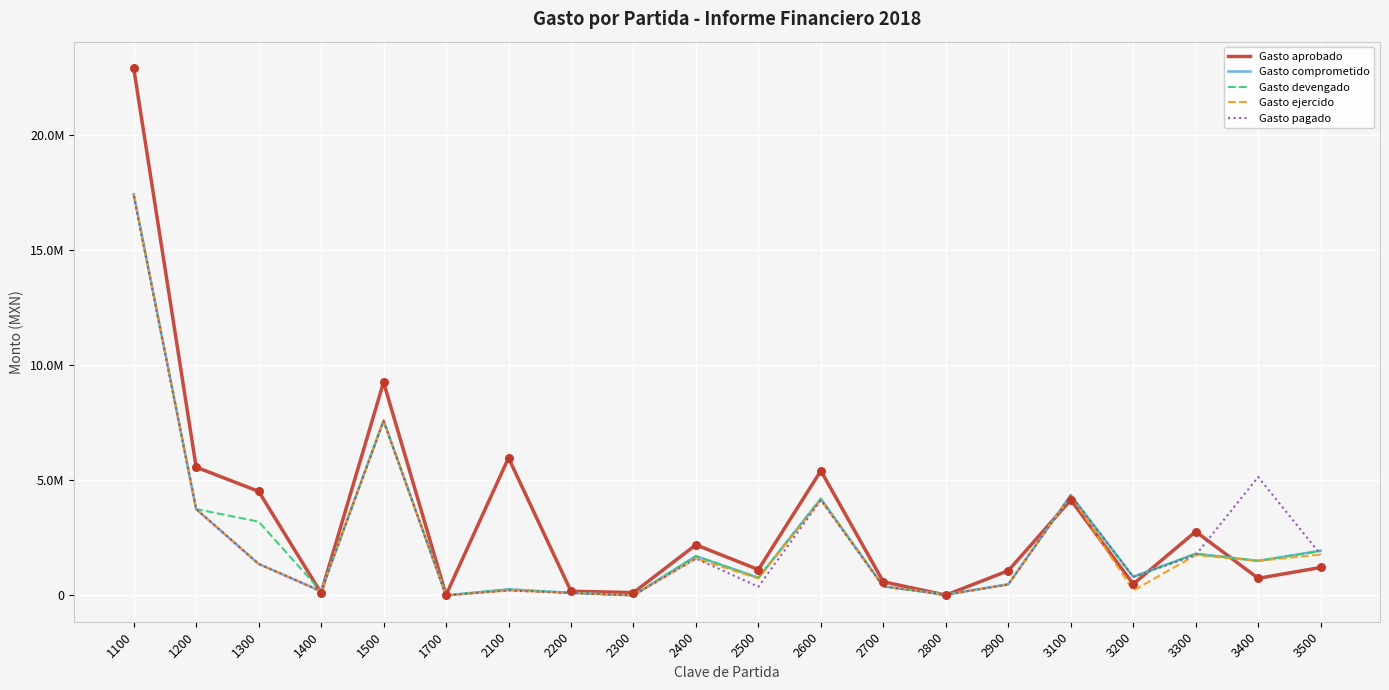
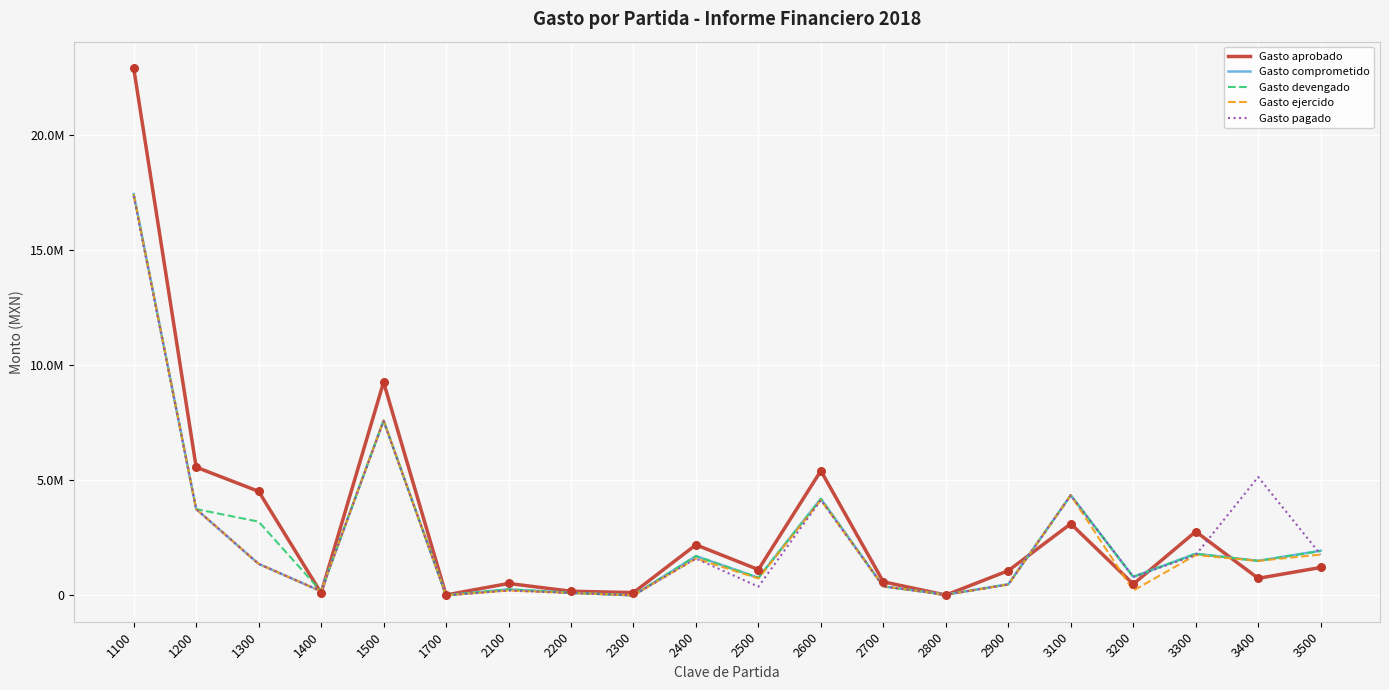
Gasto aprobado, 2100: 6000000 -> 500000
Gasto aprobado, 3100: 4100000 -> 3100000
